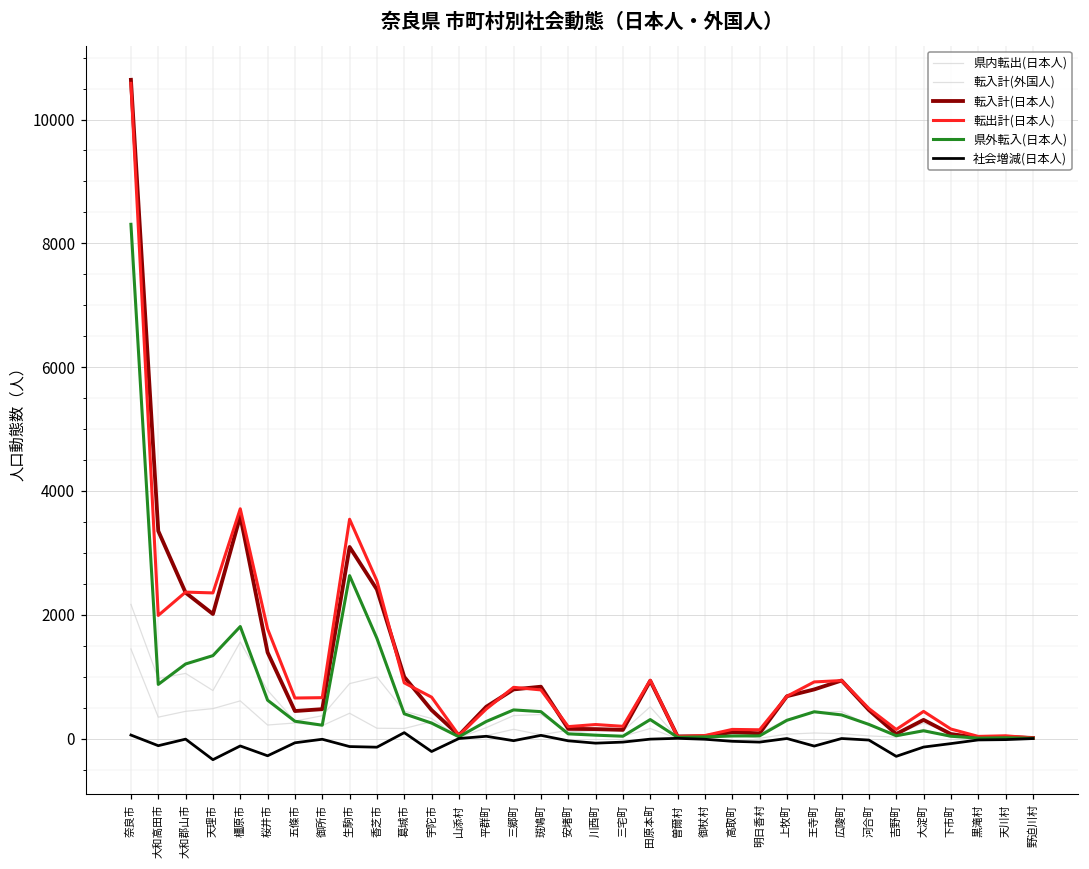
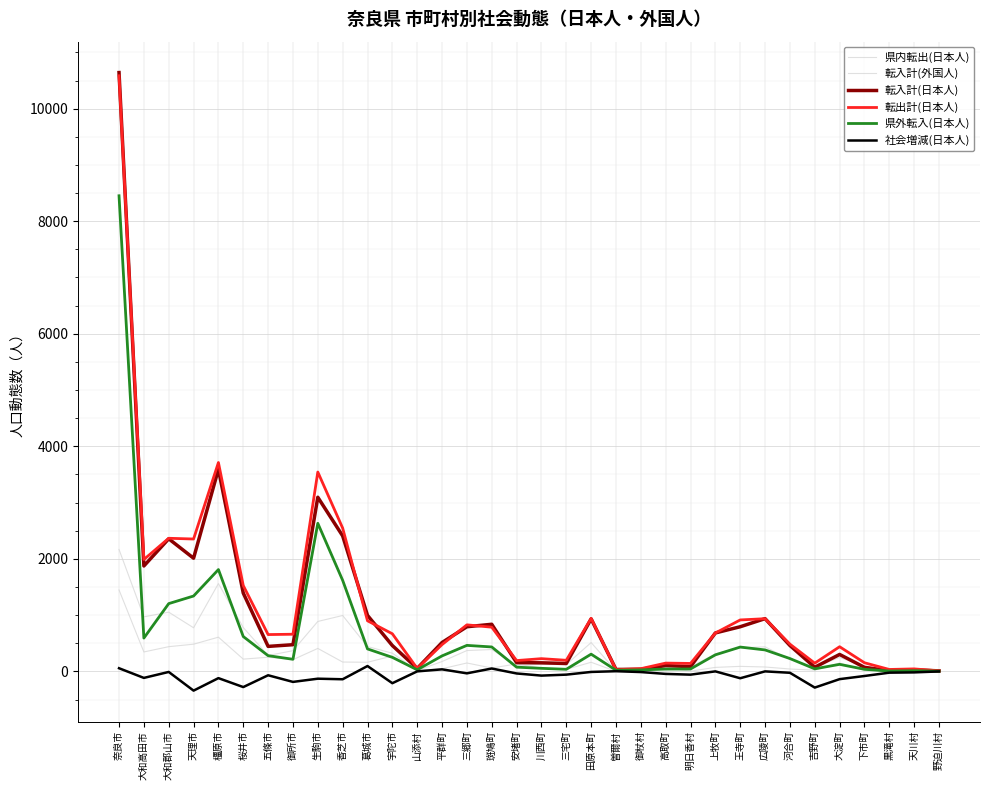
県外転入(日本人), 奈良市: 8300 -> 8500
転入計(日本人), 大和高田市: 3400 -> 1900
県外転入(日本人), 大和高田市: 900 -> 600
転出計(日本人), 桜井市: 1800 -> 1500
社会増減(日本人), 御所市: 0 -> -200
